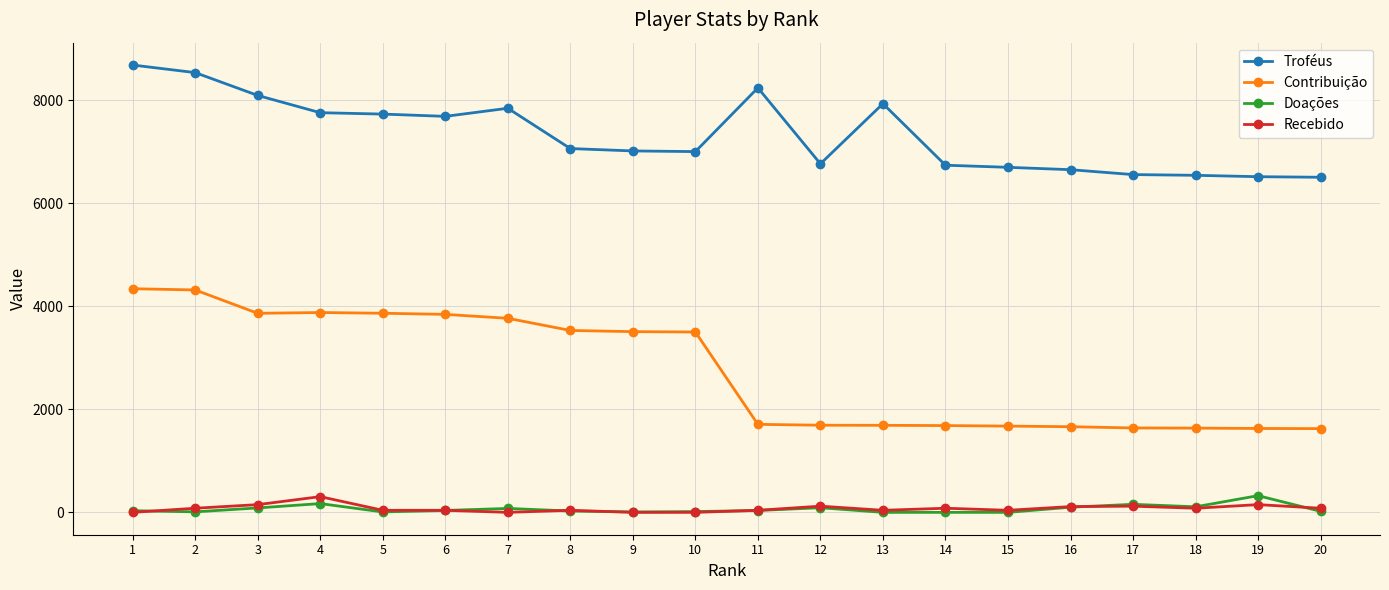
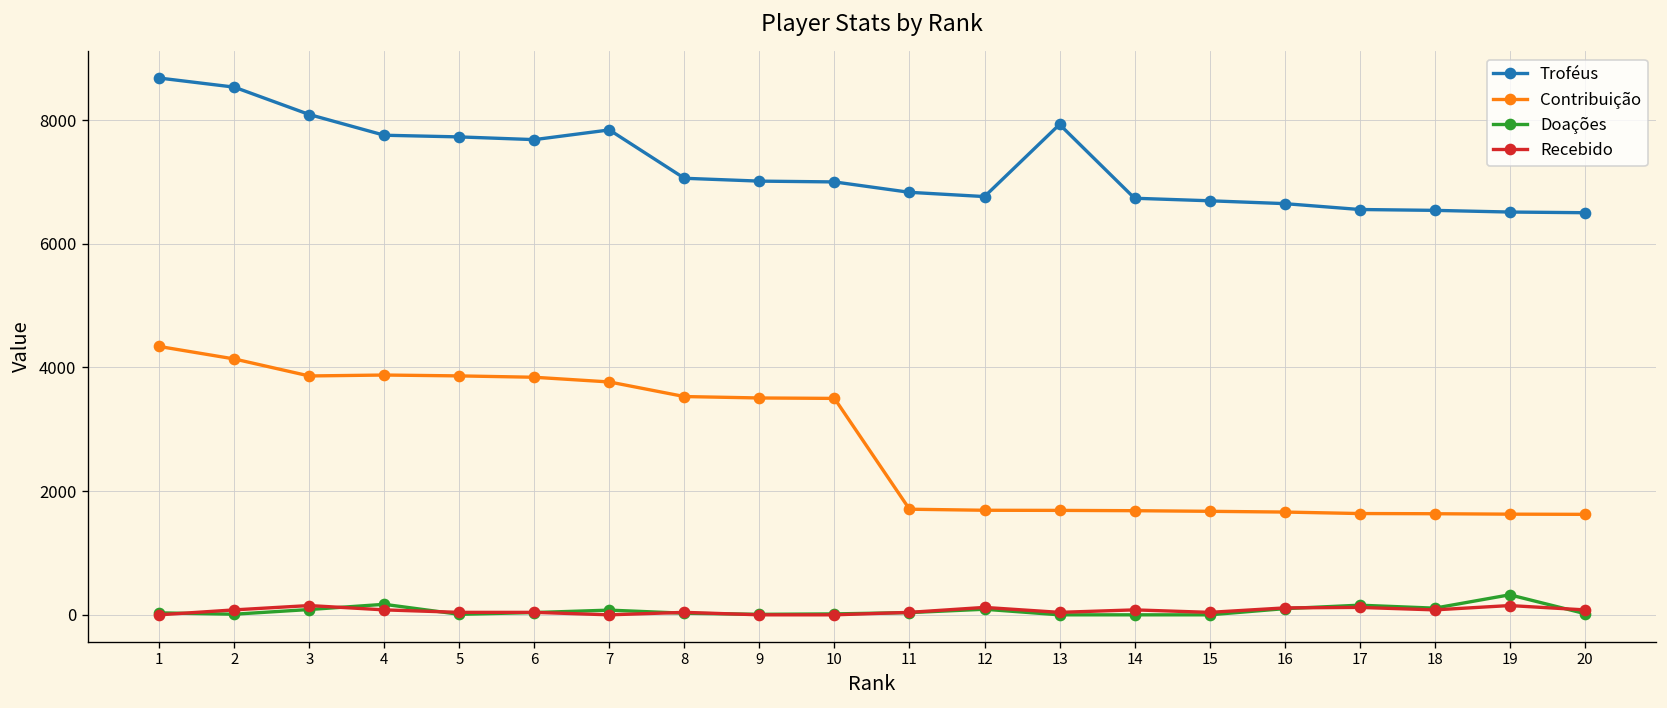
Contribuição, 2: 4300 -> 4100
Recebido, 4: 300 -> 100
Troféus, 11: 8200 -> 6800
